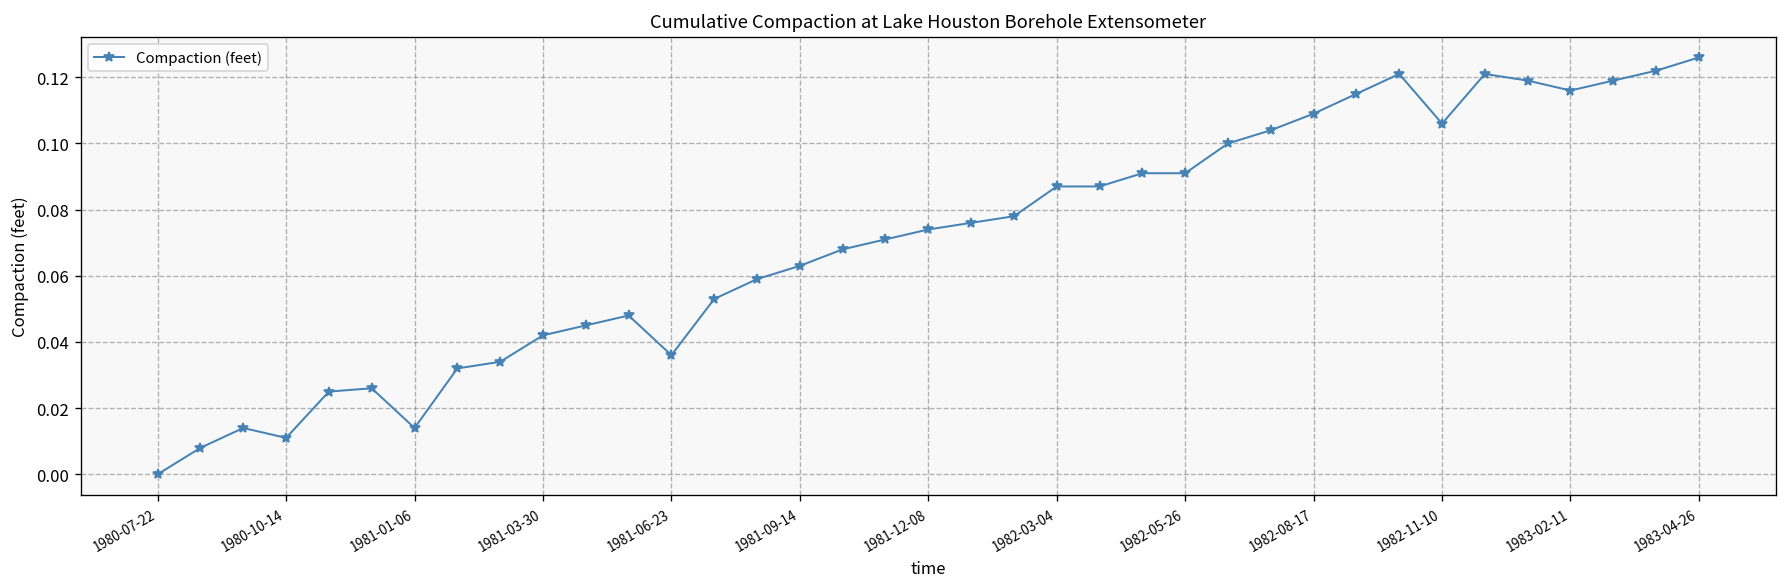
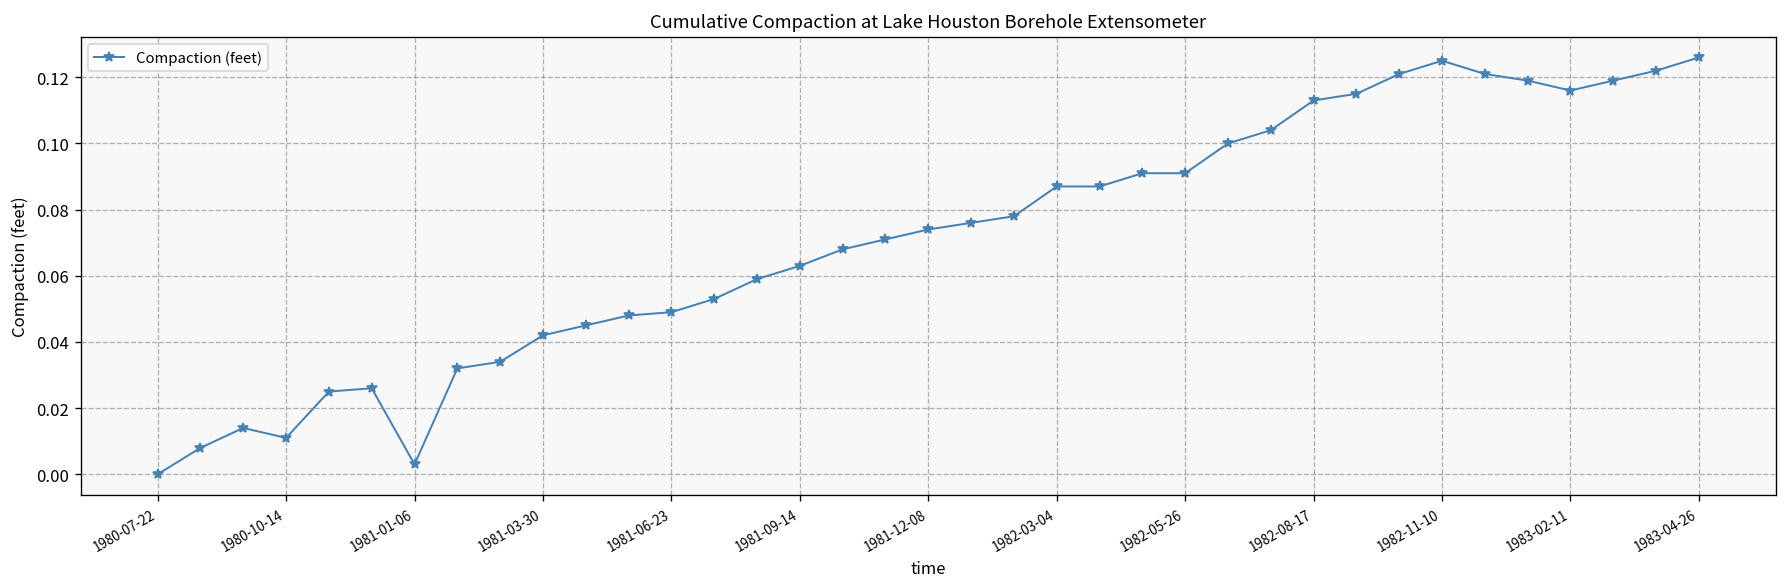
1981-01-06: 0.014 -> 0.003
1981-06-23: 0.036 -> 0.049
1982-08-17: 0.109 -> 0.113
1982-11-10: 0.106 -> 0.125
